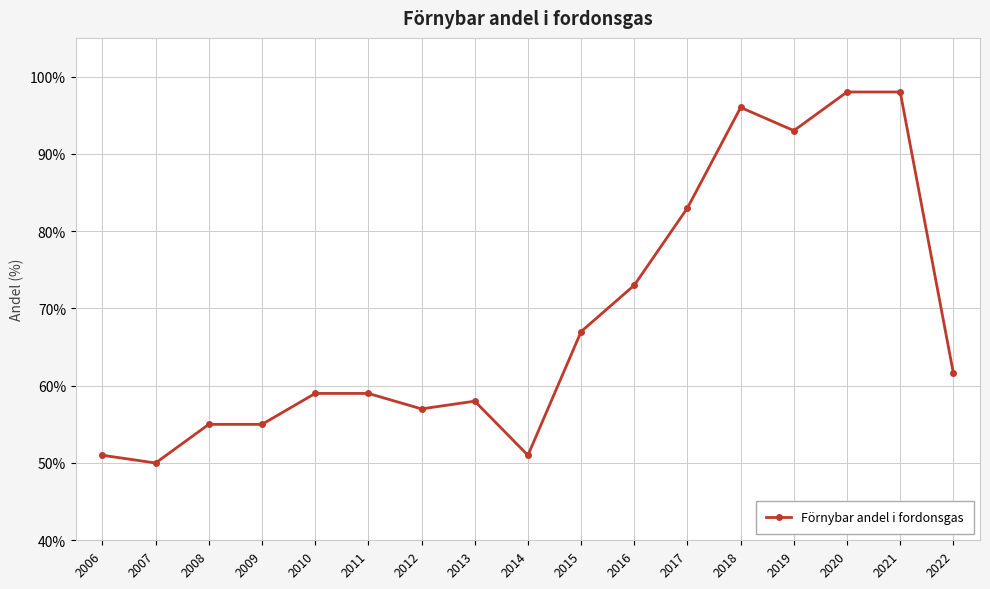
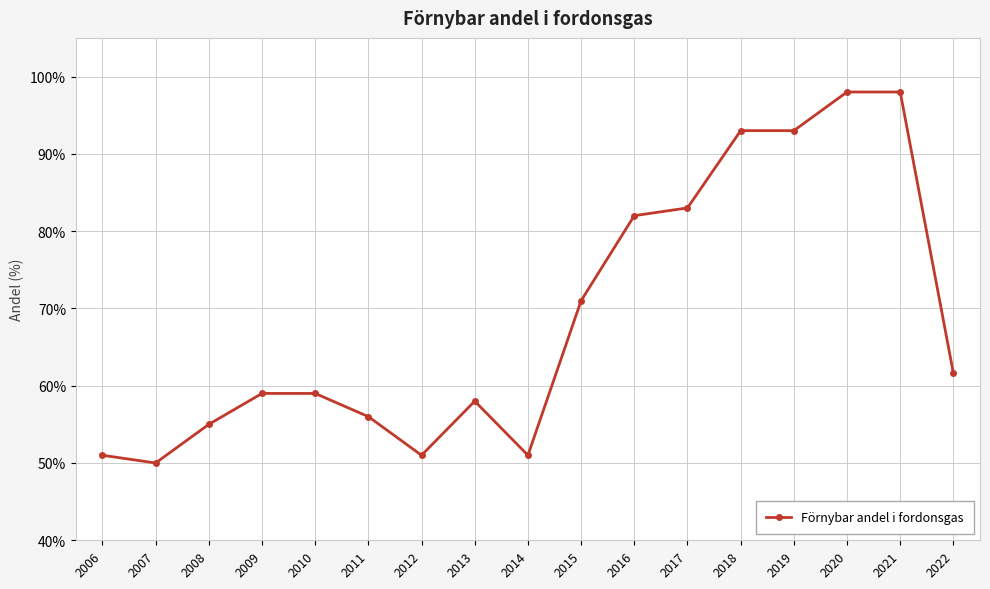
2009: 55% -> 59%
2011: 59% -> 56%
2012: 57% -> 51%
2015: 67% -> 71%
2016: 73% -> 82%
2018: 96% -> 93%
